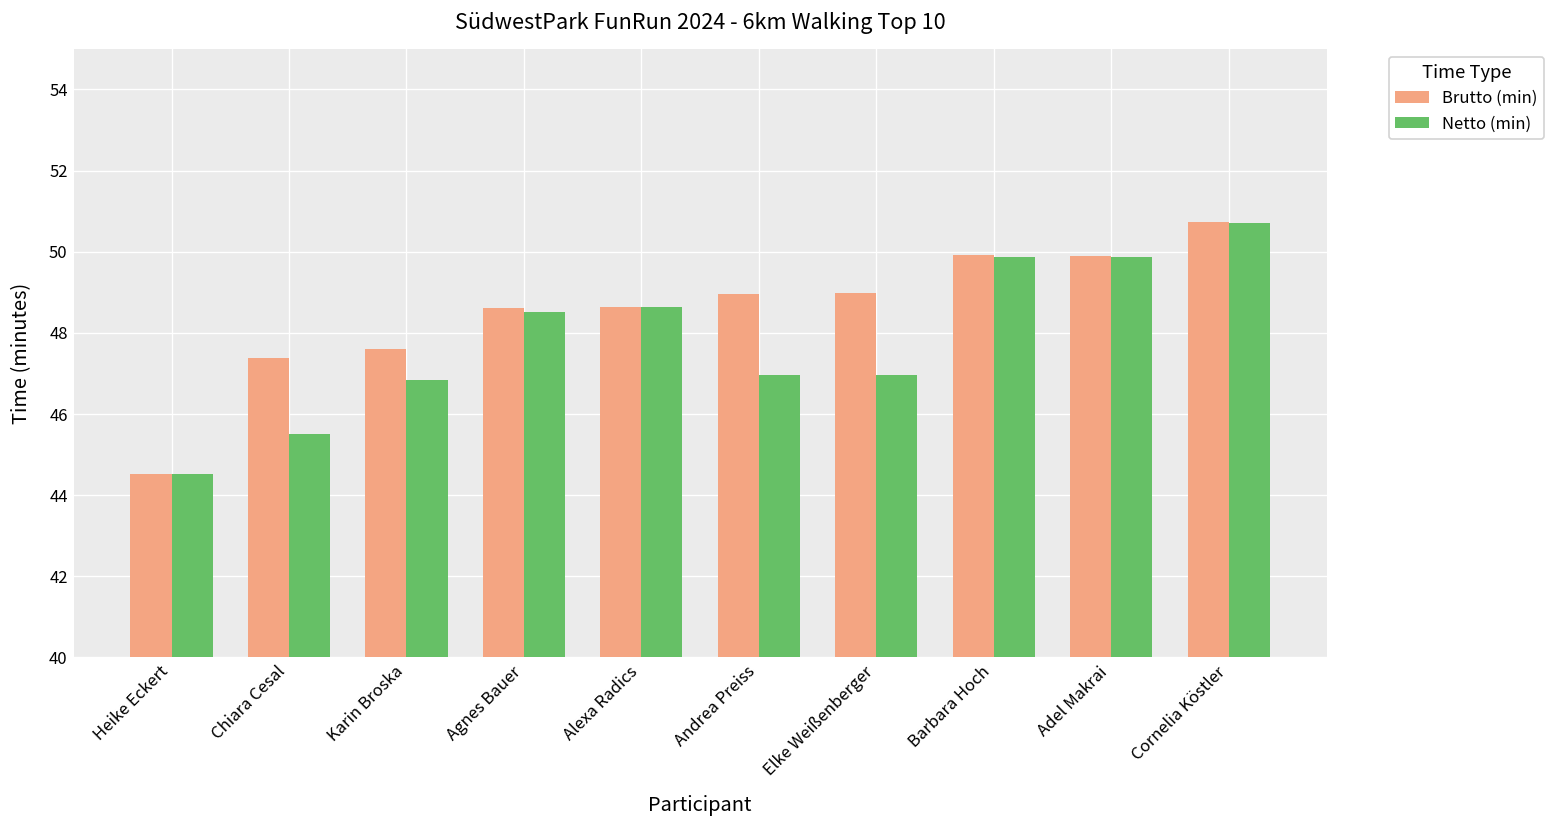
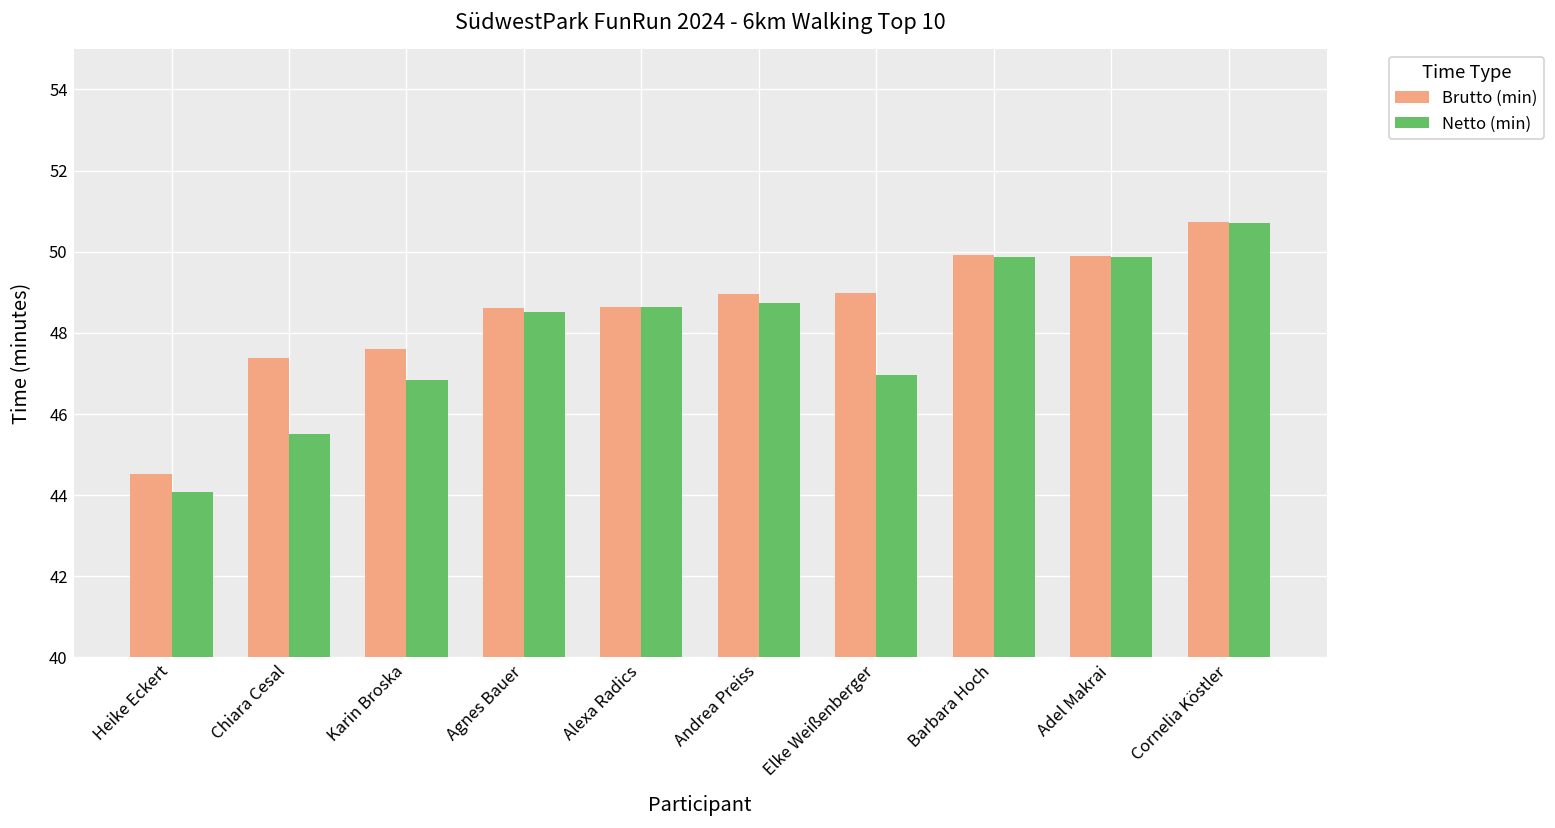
Netto (min), Heike Eckert: 44.5 -> 44.1
Netto (min), Andrea Preiss: 47.0 -> 48.7
